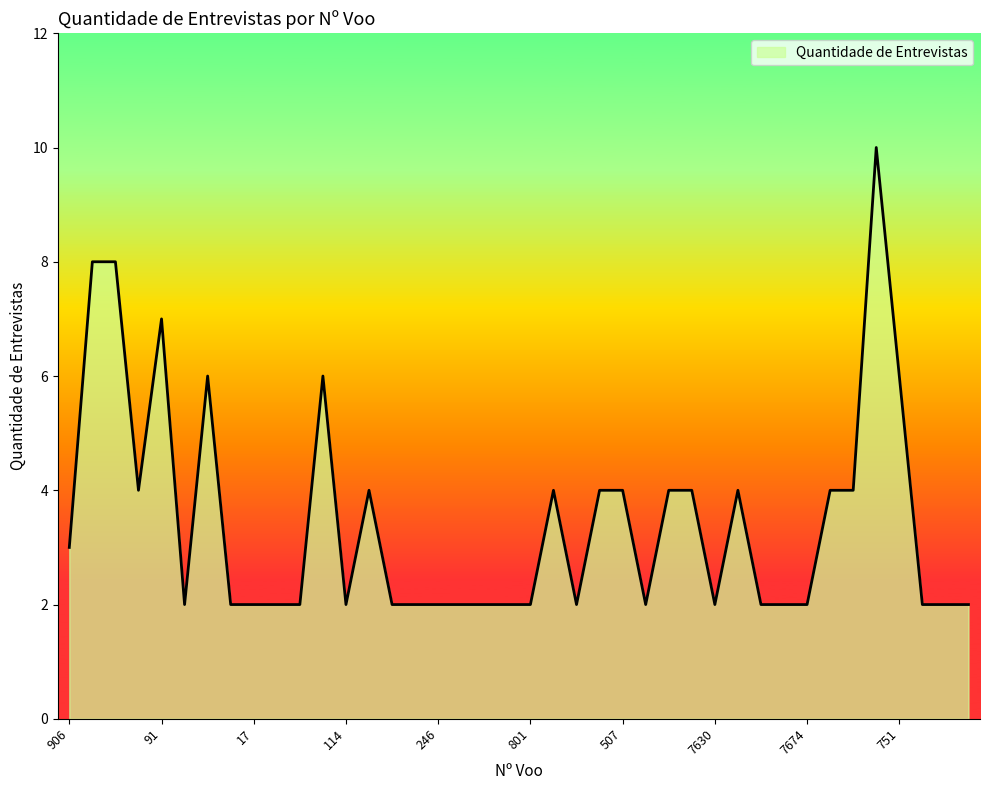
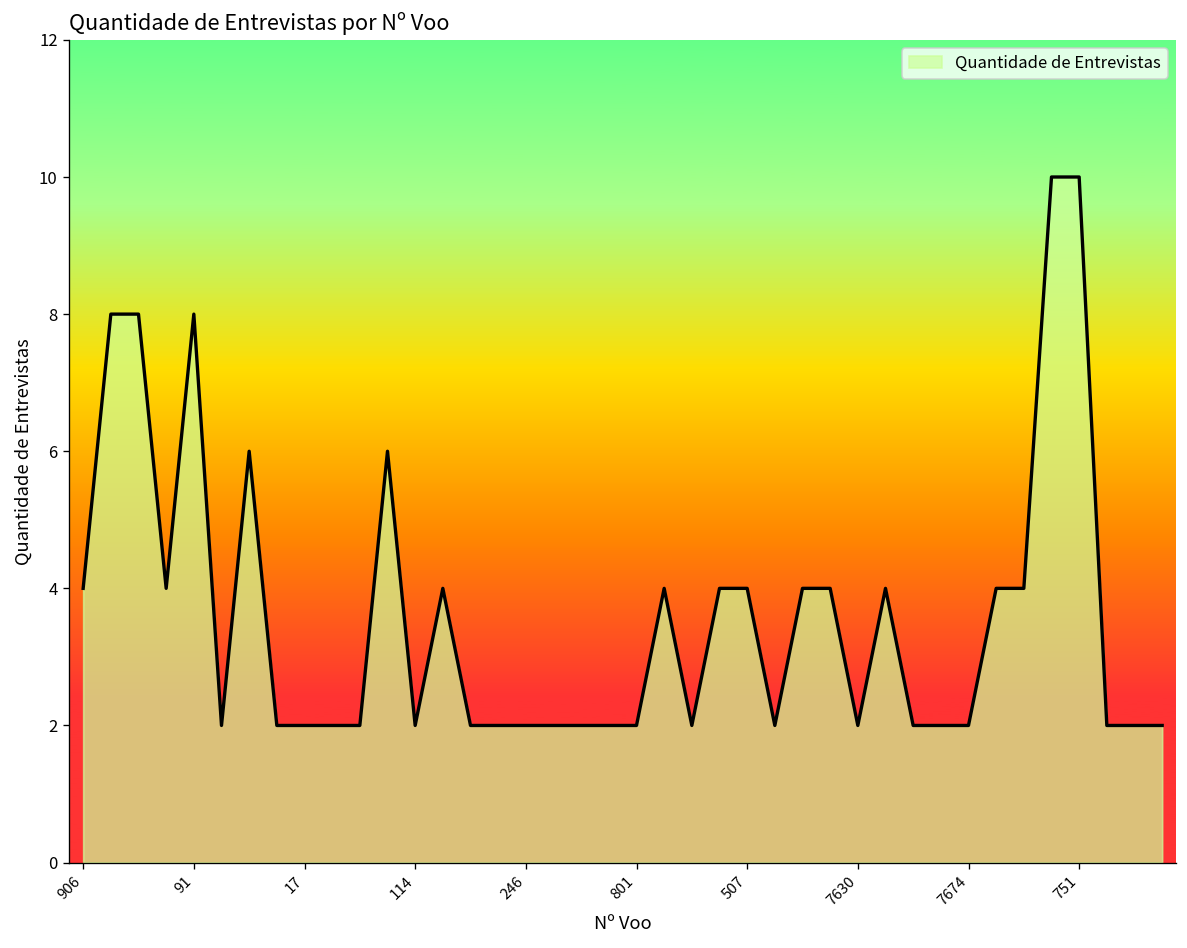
906: 3 -> 4
91: 7 -> 8
751: 6 -> 10
